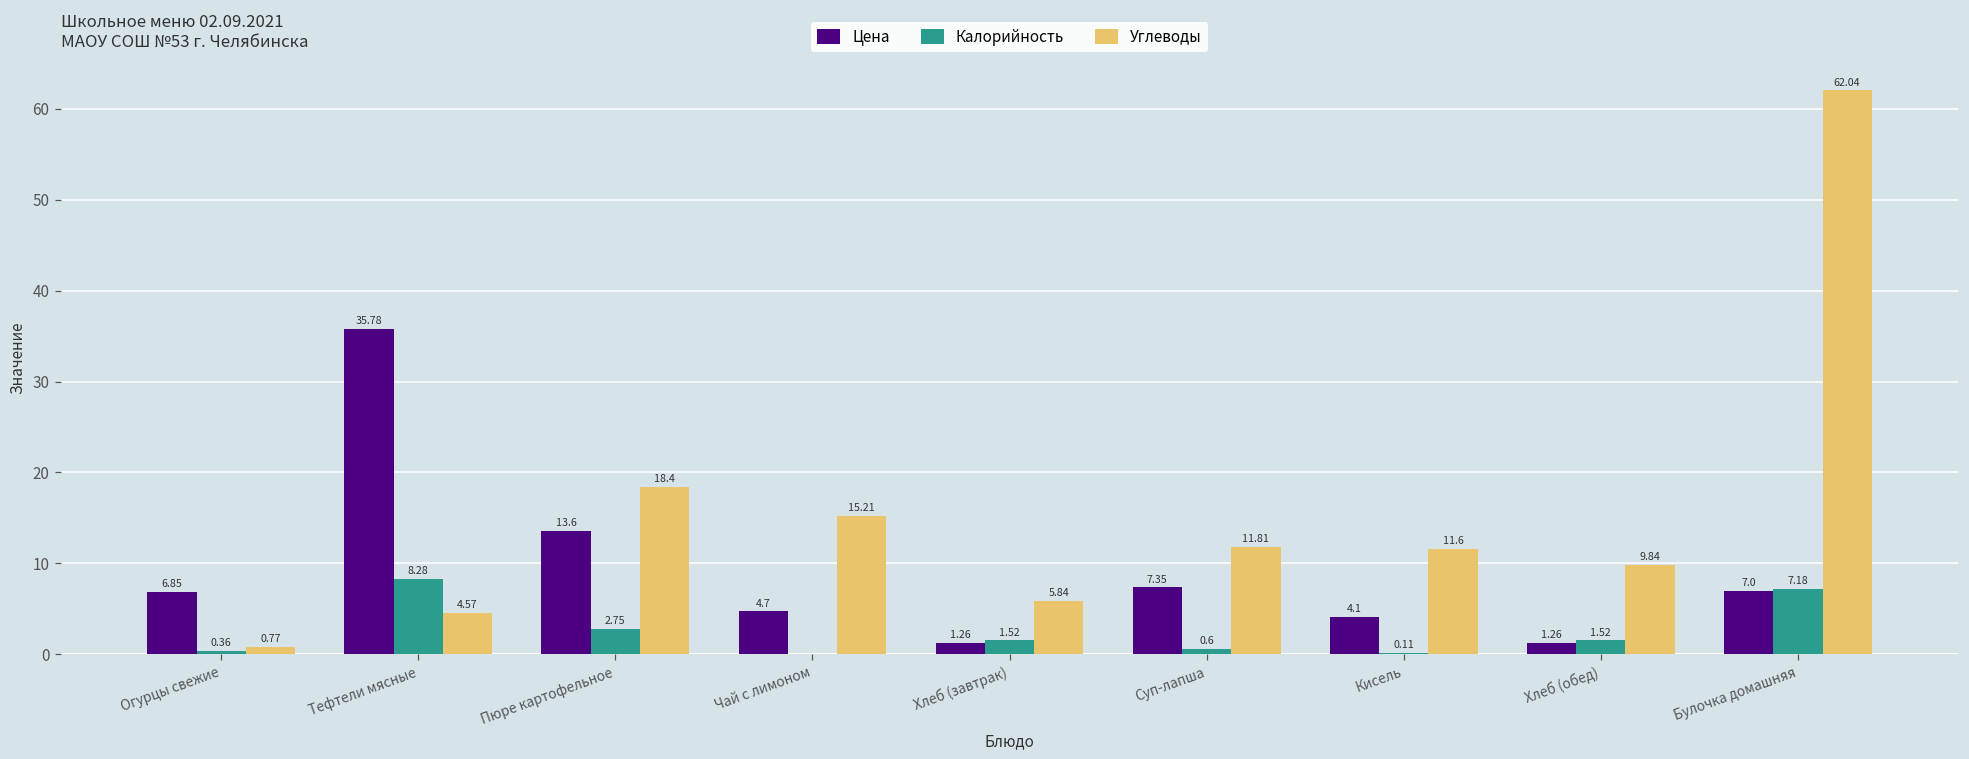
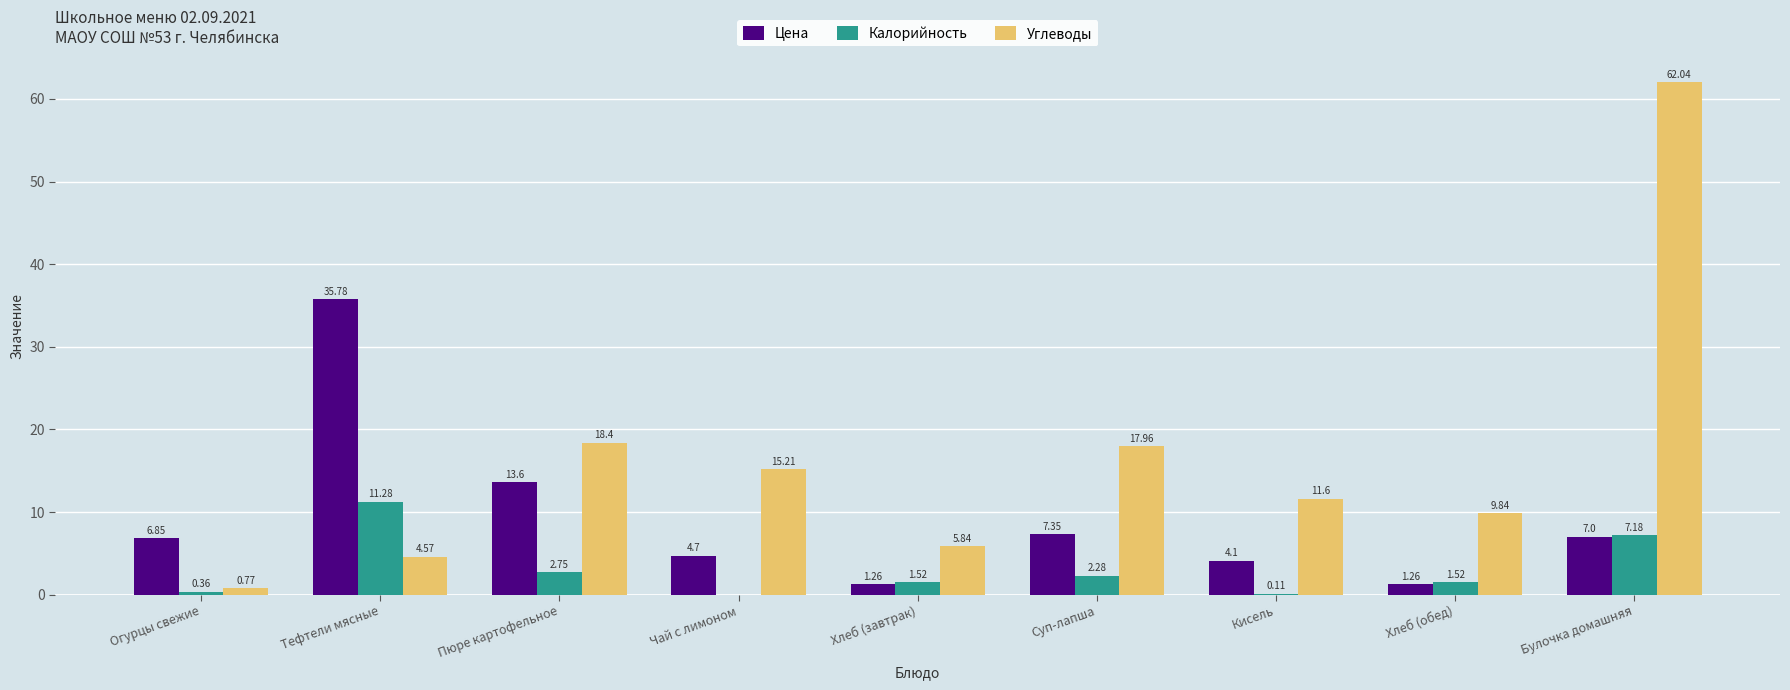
Калорийность, Тефтели мясные: 8.28 -> 11.28
Калорийность, Суп-лапша: 0.6 -> 2.28
Углеводы, Суп-лапша: 11.81 -> 17.96
